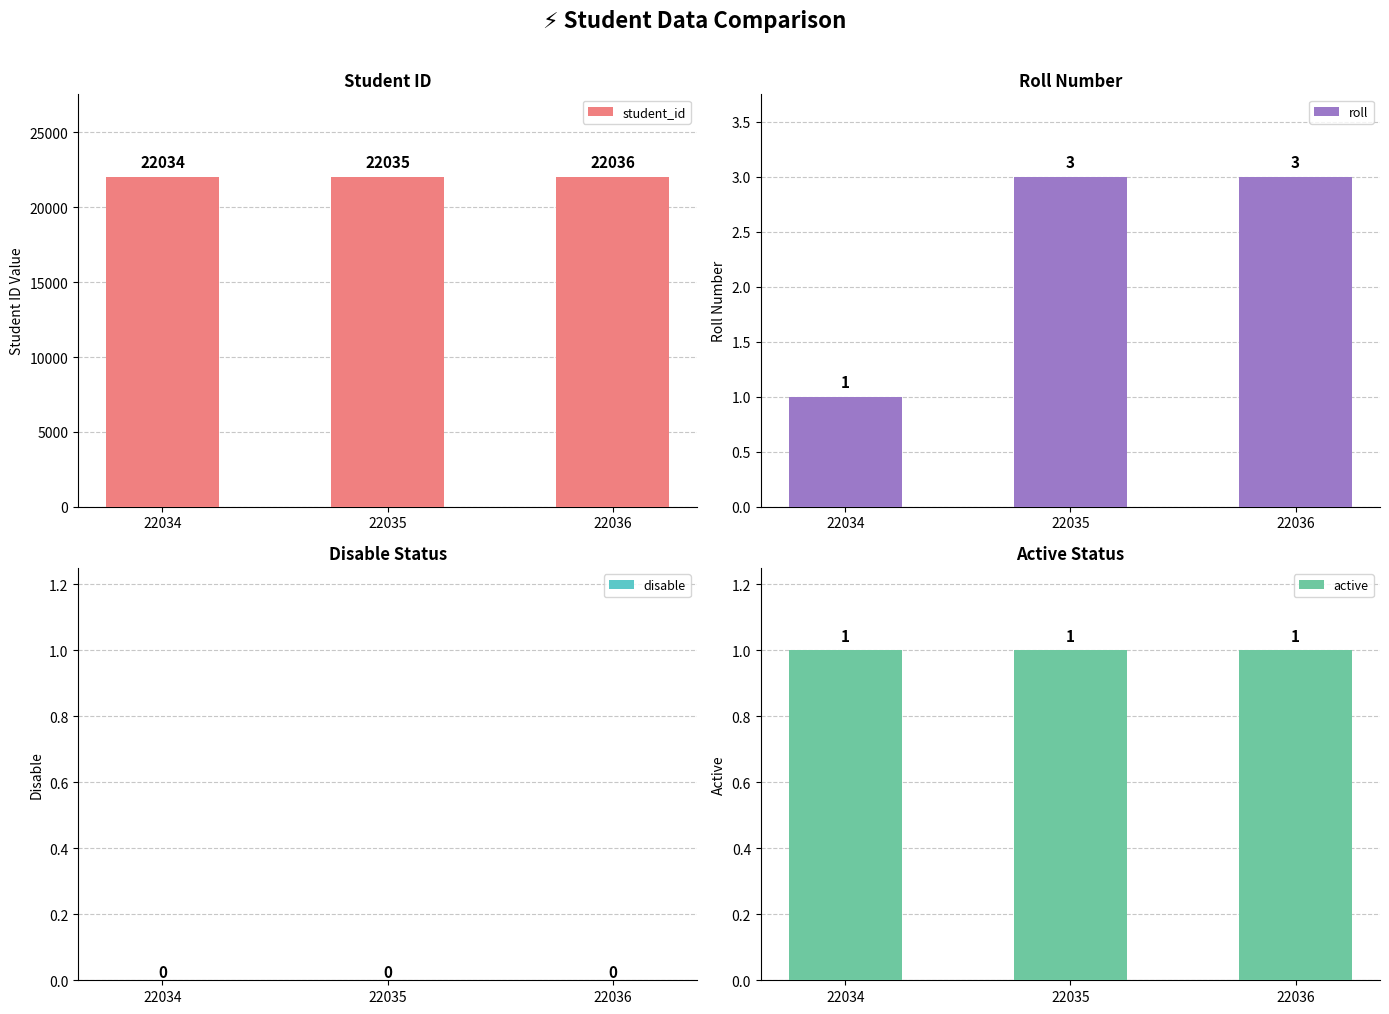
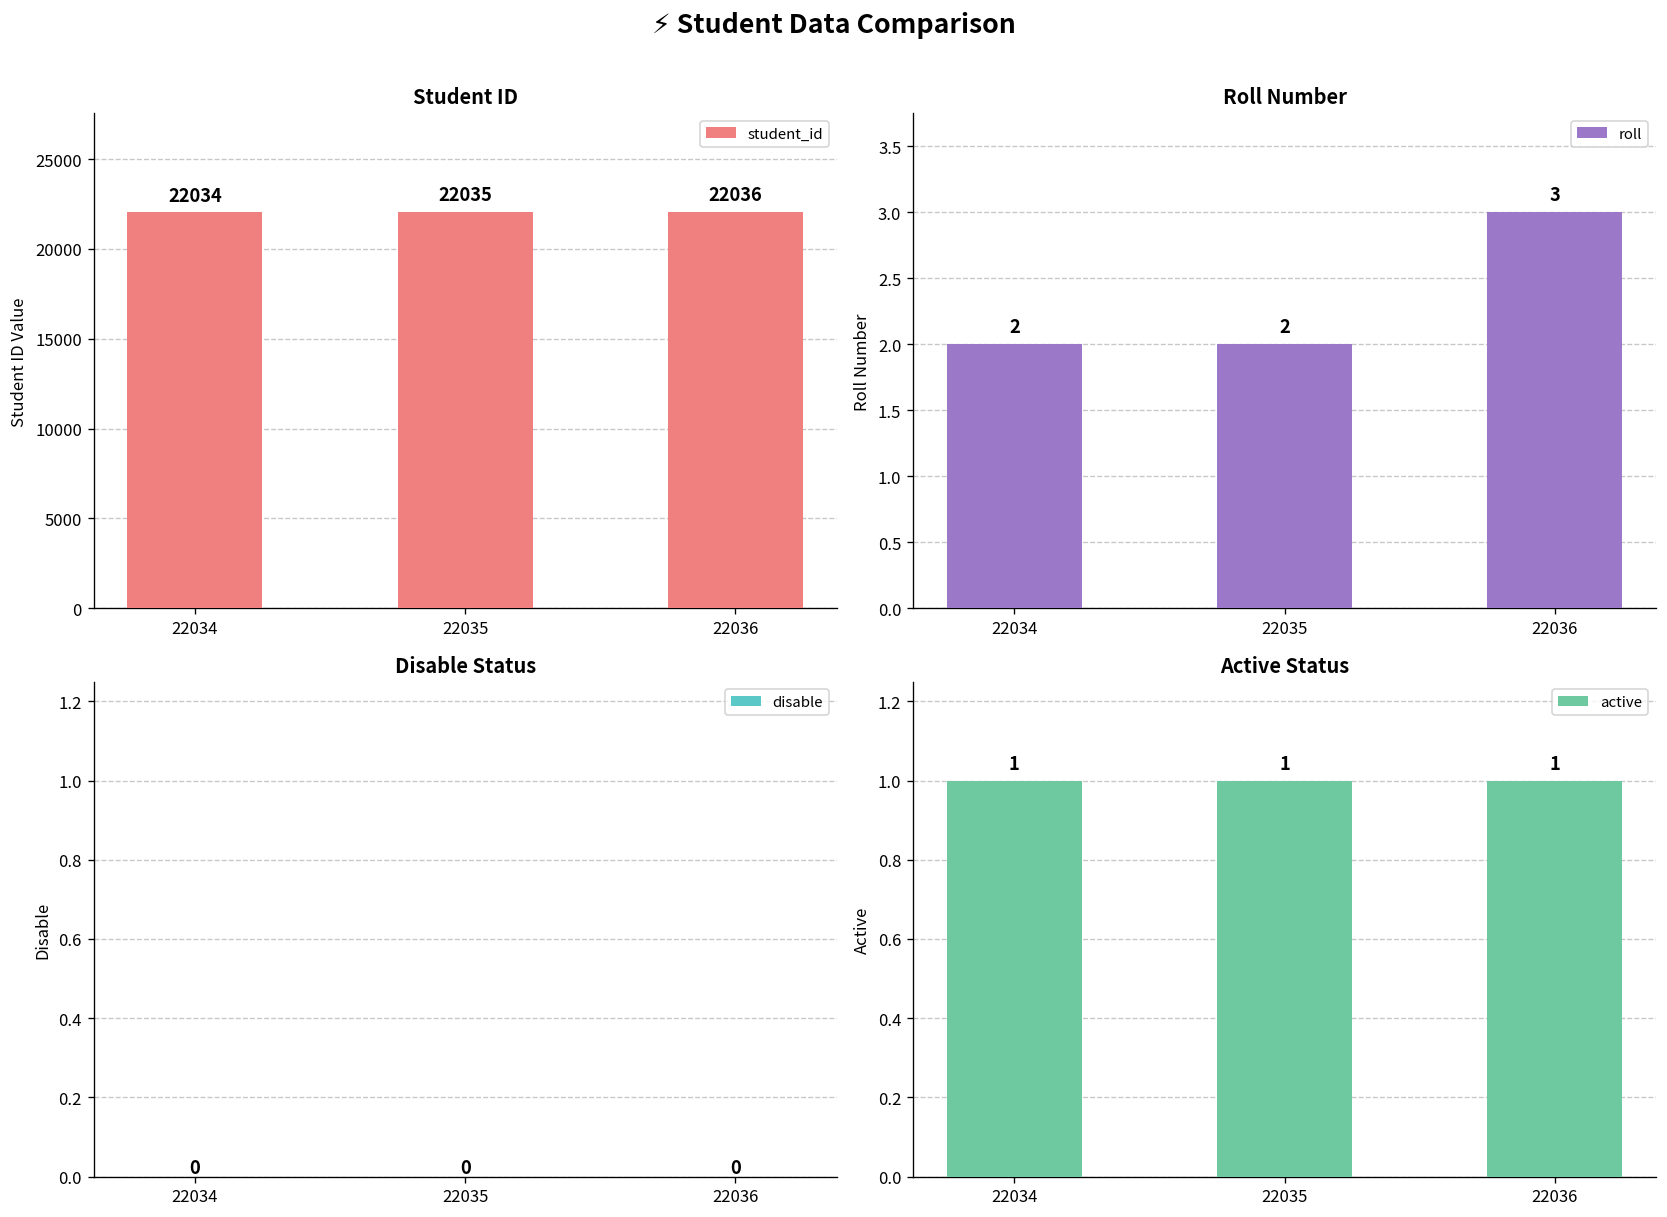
Roll Number, 22034: 1 -> 2
Roll Number, 22035: 3 -> 2
